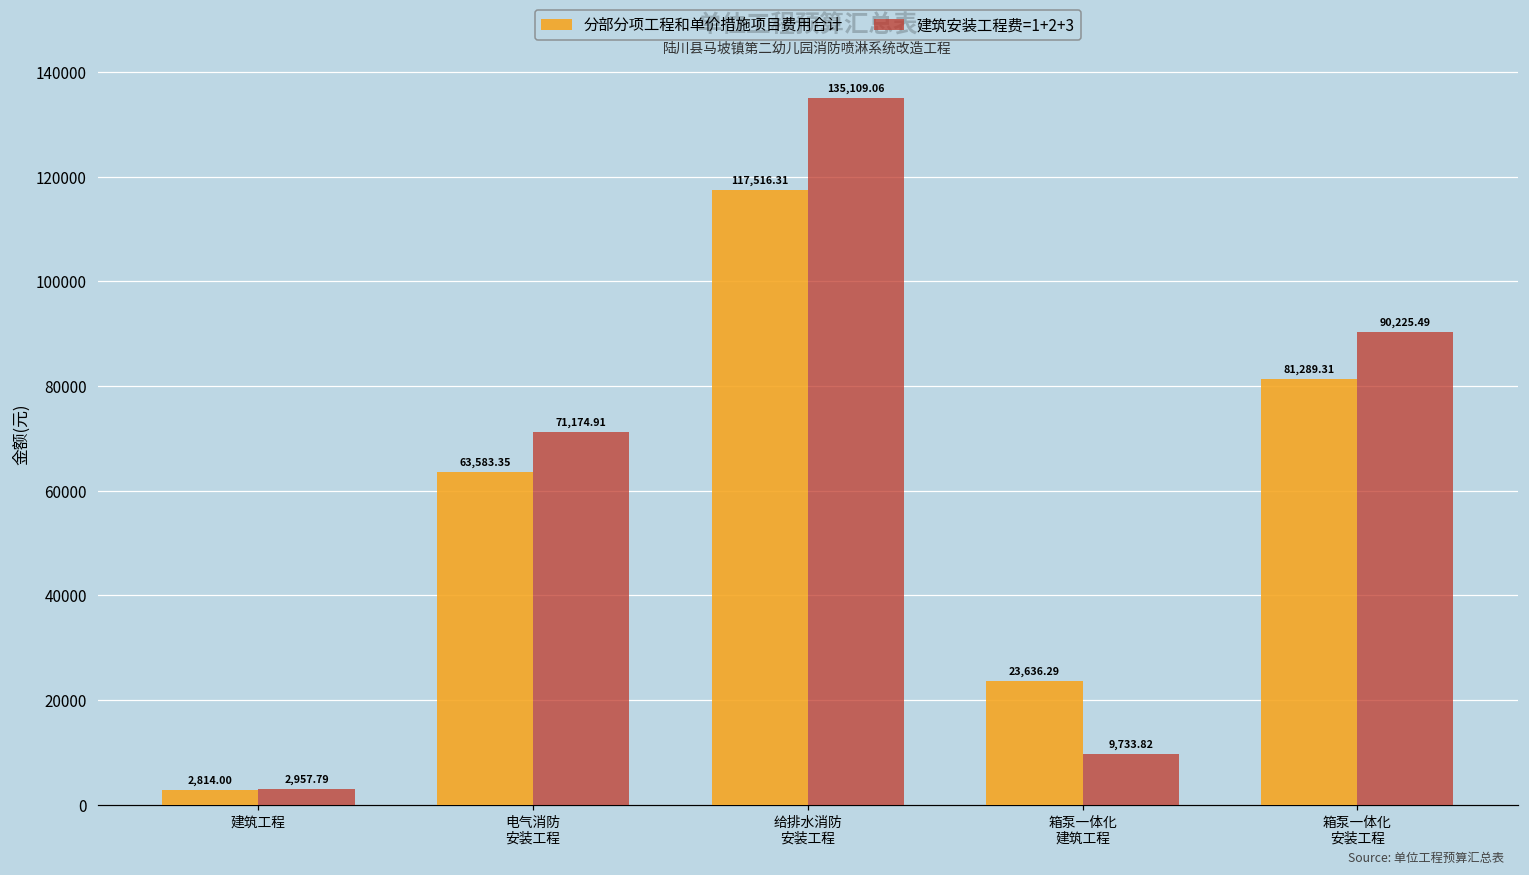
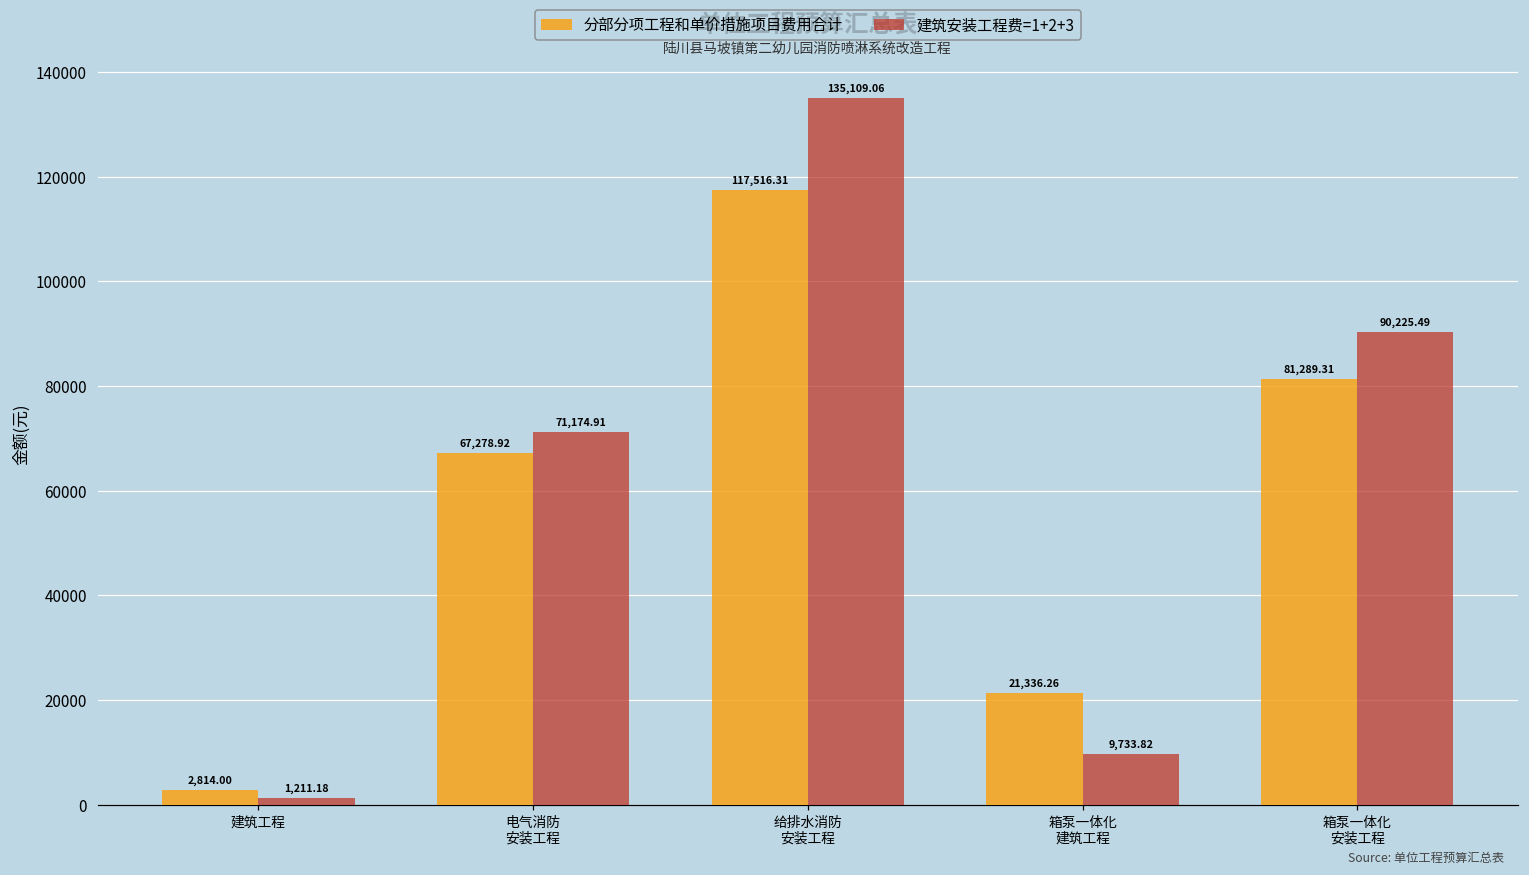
建筑安装工程费=1+2+3, 建筑工程: 2,957.79 -> 1,211.18
分部分项工程和单价措施项目费用合计, 电气消防 安装工程: 63,583.35 -> 67,278.92
分部分项工程和单价措施项目费用合计, 箱泵一体化 建筑工程: 23,636.29 -> 21,336.26
